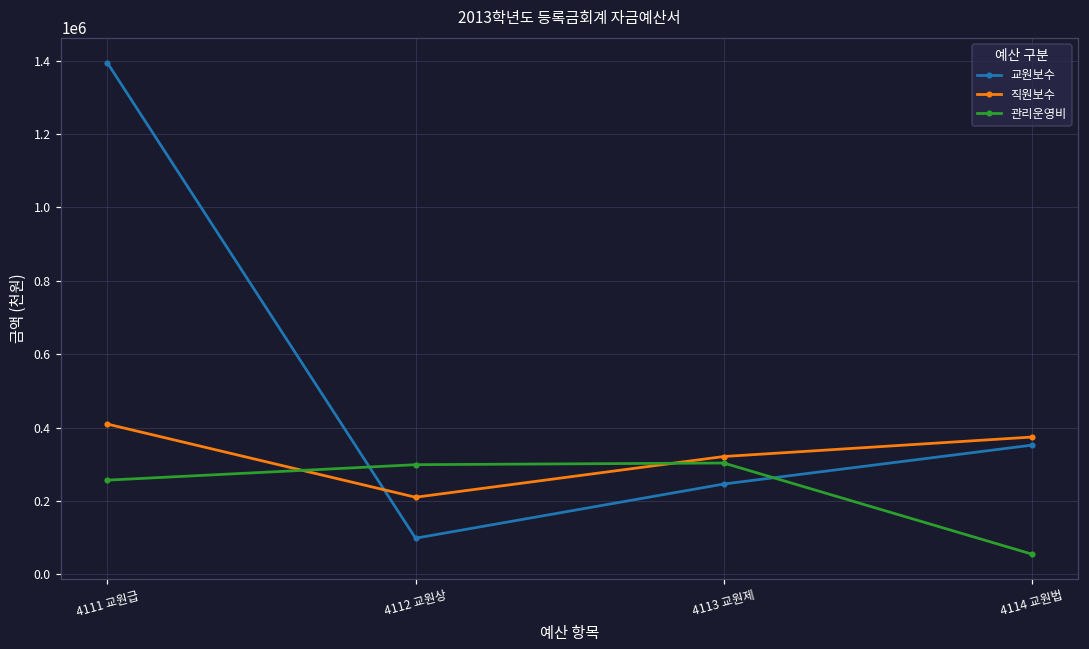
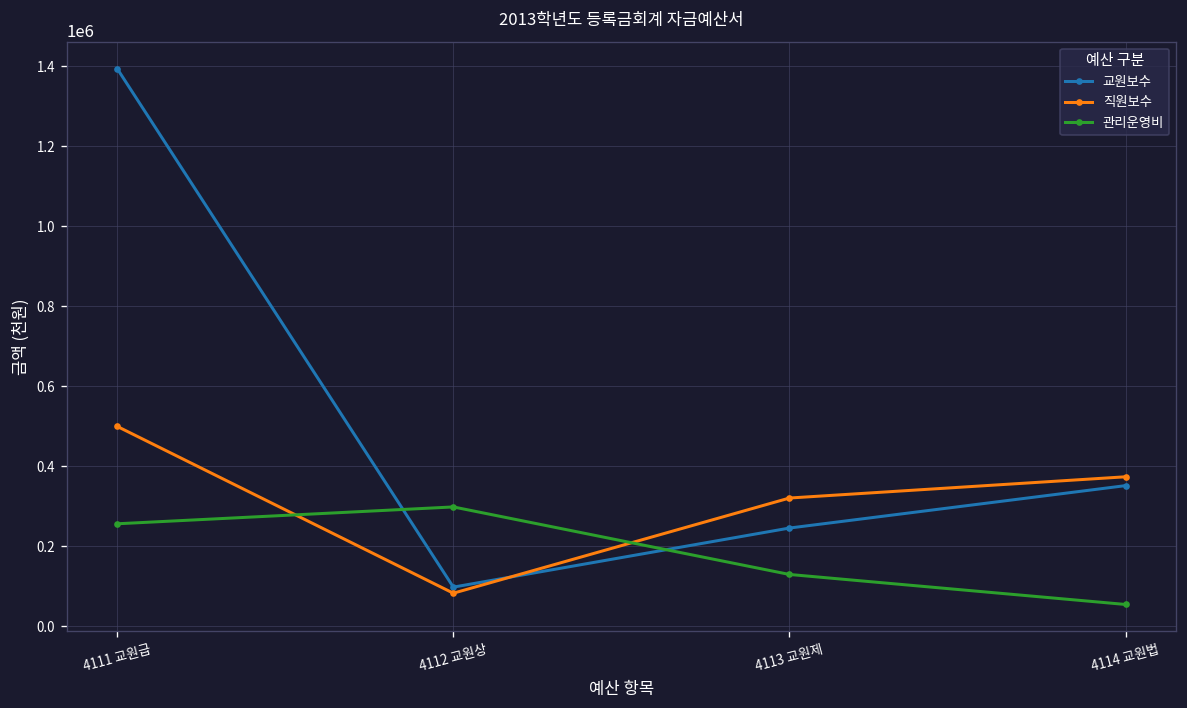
직원보수, 4111 교원급: 410000 -> 500000
직원보수, 4112 교원상: 210000 -> 80000
관리운영비, 4113 교원제: 300000 -> 130000
